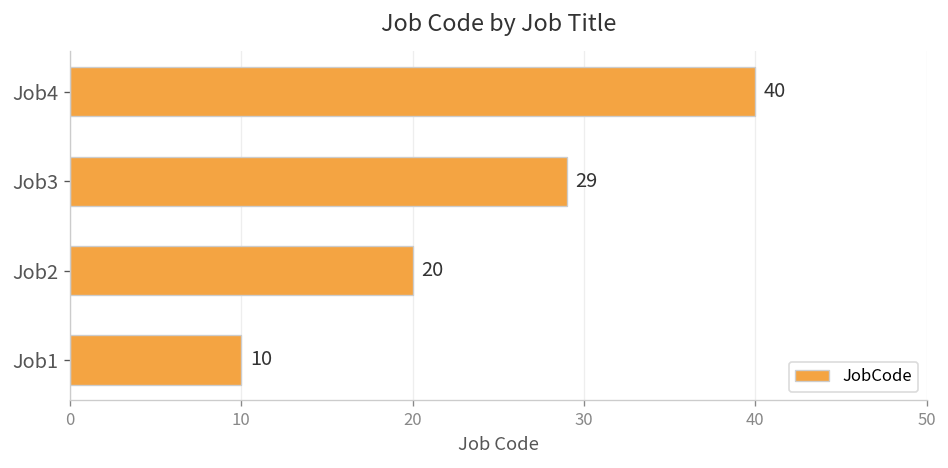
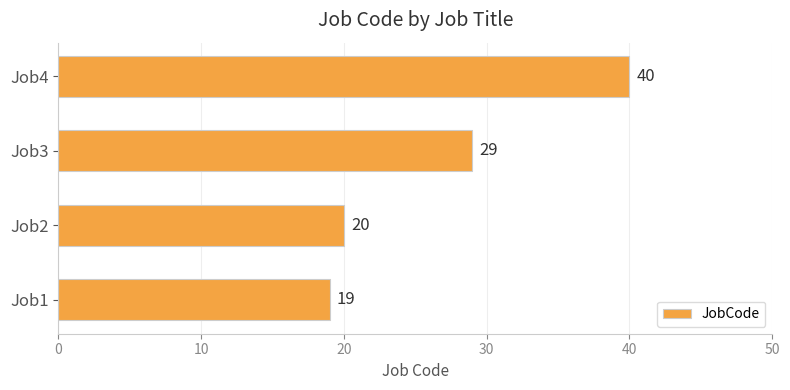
Job1: 10 -> 19
